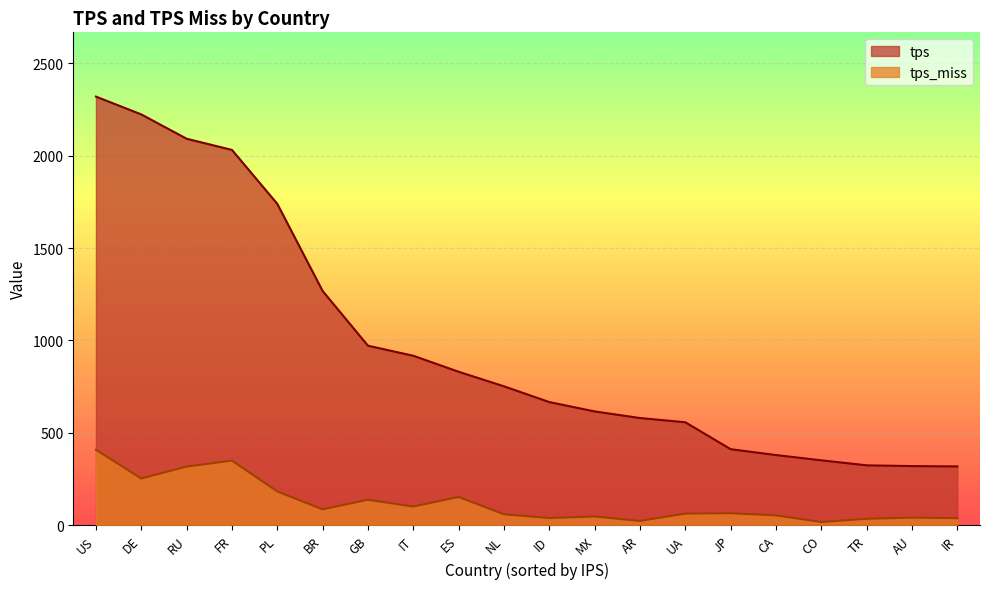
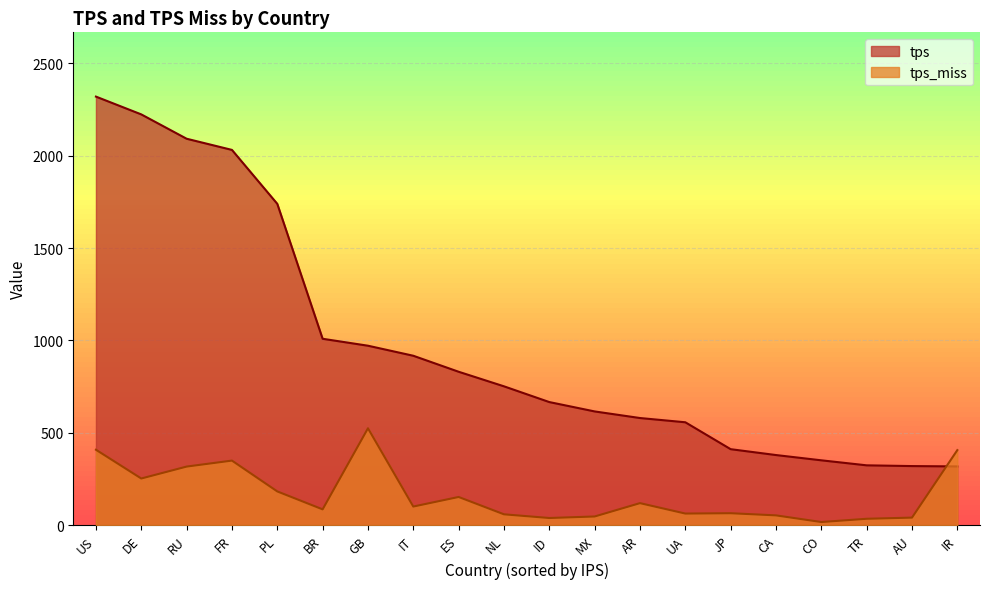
tps, BR: 1270 -> 1010
tps_miss, GB: 140 -> 520
tps_miss, AR: 20 -> 120
tps_miss, IR: 40 -> 410
